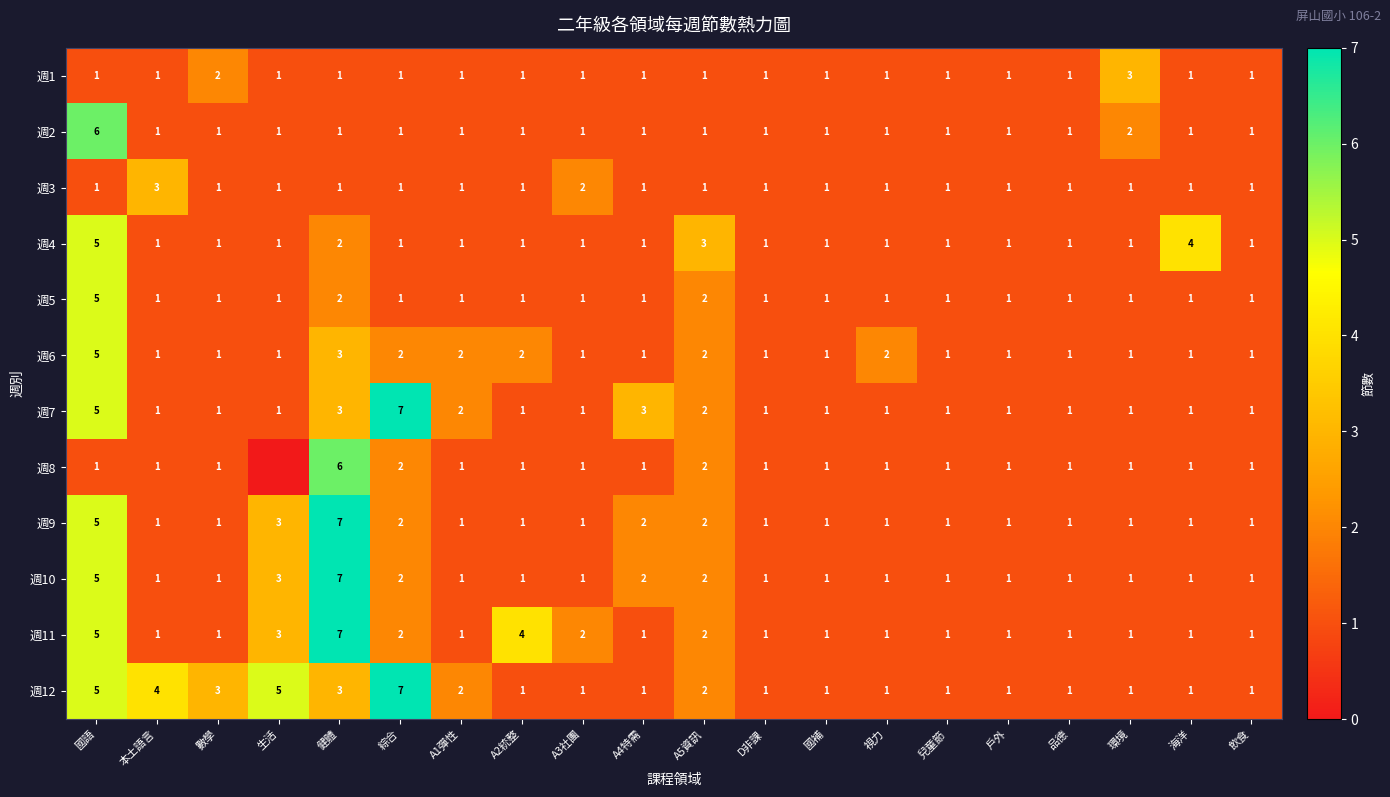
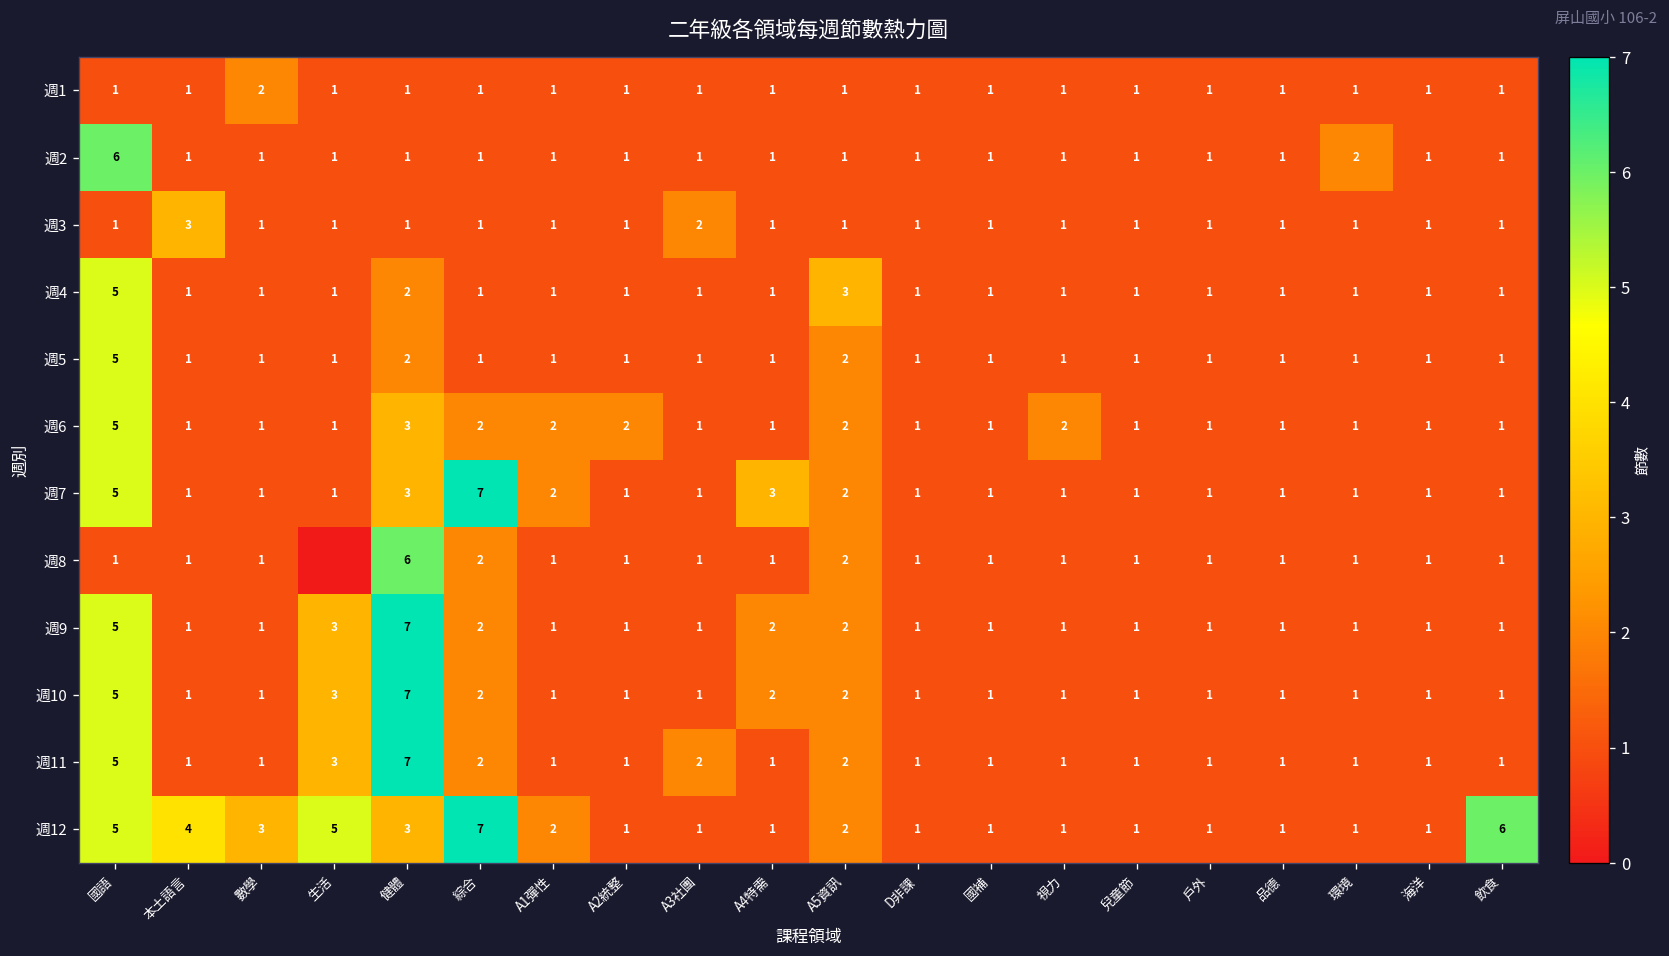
週1, 環境: 3 -> 1
週4, 海洋: 4 -> 1
週11, A2統整: 4 -> 1
週12, 飲食: 1 -> 6
